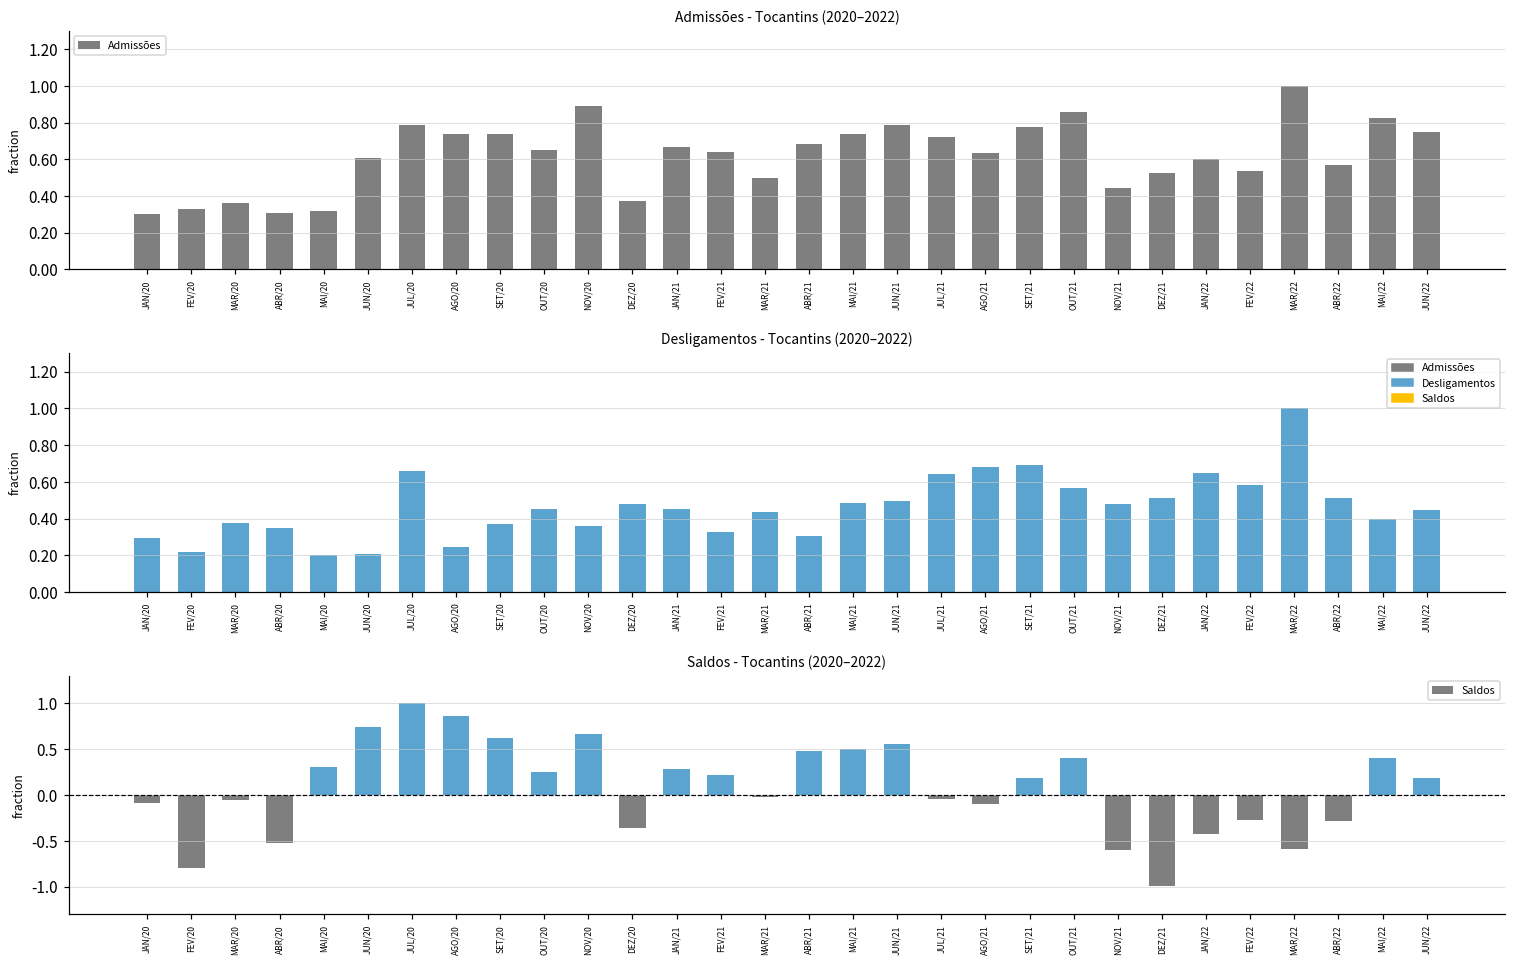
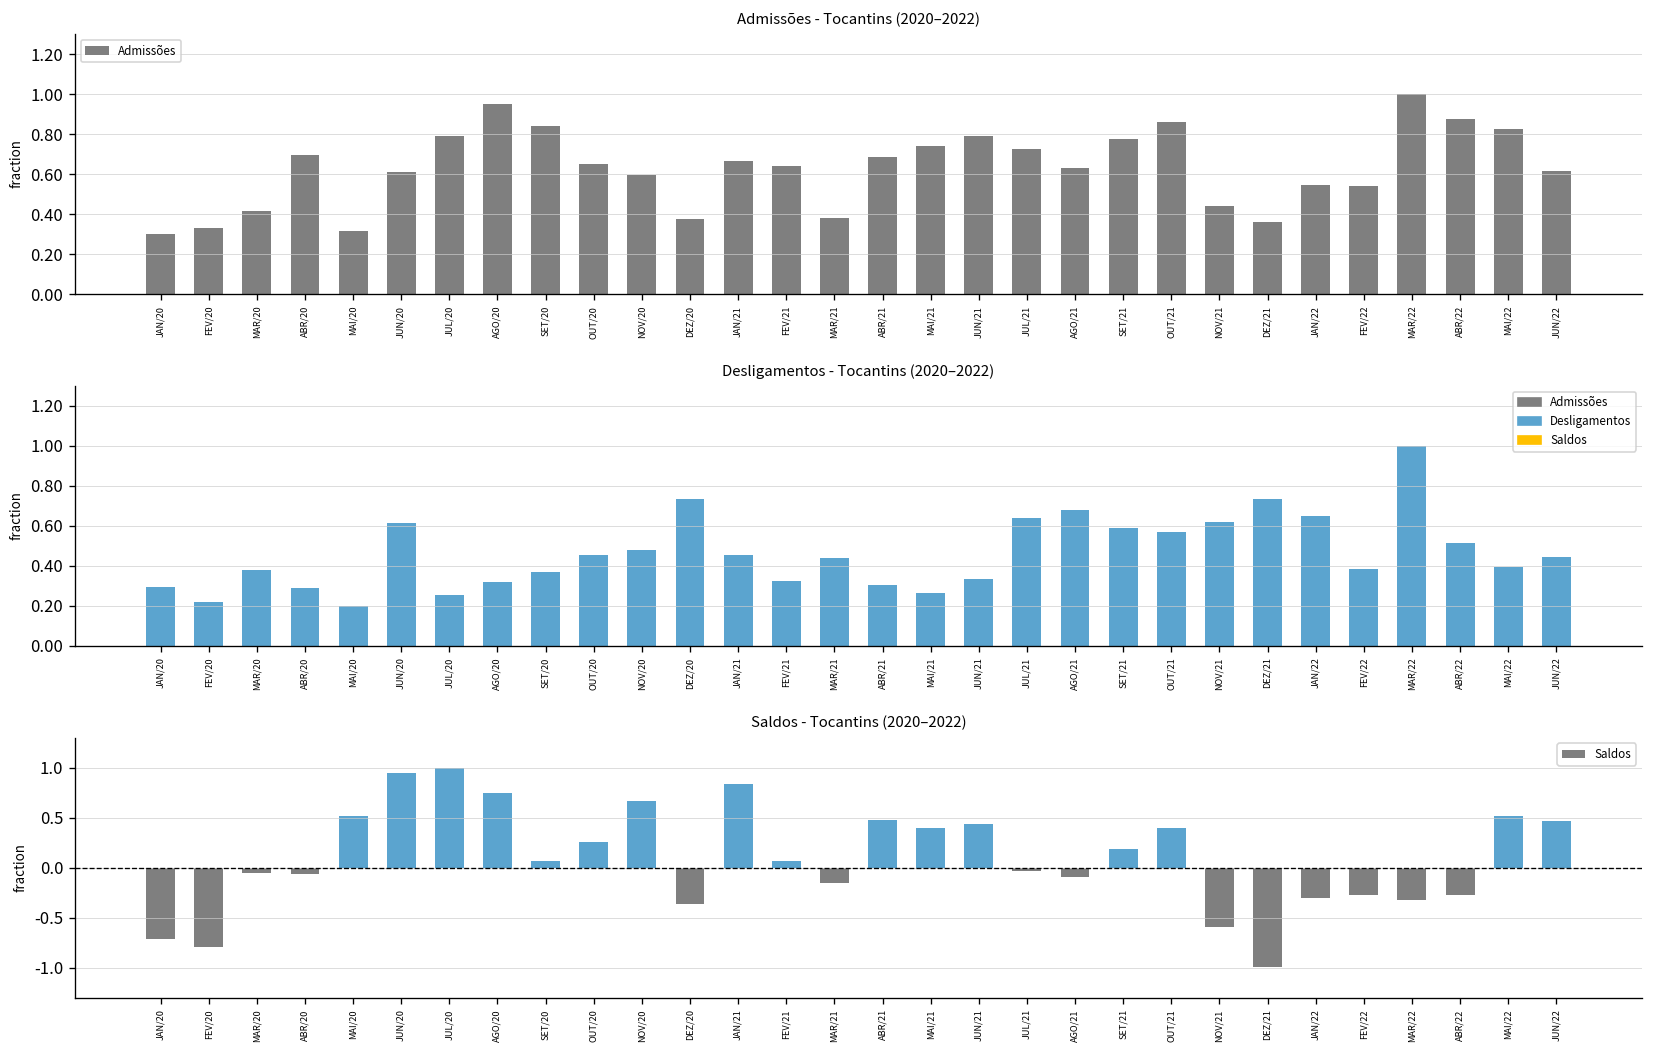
Admissões - Tocantins (2020–2022), MAR/20: 0.36 -> 0.41
Admissões - Tocantins (2020–2022), ABR/20: 0.31 -> 0.70
Admissões - Tocantins (2020–2022), AGO/20: 0.74 -> 0.95
Admissões - Tocantins (2020–2022), SET/20: 0.74 -> 0.84
Admissões - Tocantins (2020–2022), NOV/20: 0.89 -> 0.60
Admissões - Tocantins (2020–2022), MAR/21: 0.50 -> 0.38
Admissões - Tocantins (2020–2022), DEZ/21: 0.53 -> 0.36
Admissões - Tocantins (2020–2022), JAN/22: 0.60 -> 0.55
Admissões - Tocantins (2020–2022), ABR/22: 0.57 -> 0.88
Admissões - Tocantins (2020–2022), JUN/22: 0.75 -> 0.62
Desligamentos - Tocantins (2020–2022), ABR/20: 0.35 -> 0.29
Desligamentos - Tocantins (2020–2022), JUN/20: 0.21 -> 0.61
Desligamentos - Tocantins (2020–2022), JUL/20: 0.66 -> 0.25
Desligamentos - Tocantins (2020–2022), AGO/20: 0.25 -> 0.32
Desligamentos - Tocantins (2020–2022), NOV/20: 0.36 -> 0.48
Desligamentos - Tocantins (2020–2022), DEZ/20: 0.48 -> 0.73
Desligamentos - Tocantins (2020–2022), MAI/21: 0.48 -> 0.26
Desligamentos - Tocantins (2020–2022), JUN/21: 0.49 -> 0.33
Desligamentos - Tocantins (2020–2022), SET/21: 0.69 -> 0.59
Desligamentos - Tocantins (2020–2022), NOV/21: 0.48 -> 0.62
Desligamentos - Tocantins (2020–2022), DEZ/21: 0.51 -> 0.73
Desligamentos - Tocantins (2020–2022), FEV/22: 0.58 -> 0.39
Saldos - Tocantins (2020–2022), JAN/20: -0.1 -> -0.7
Saldos - Tocantins (2020–2022), ABR/20: -0.5 -> -0.1
Saldos - Tocantins (2020–2022), MAI/20: 0.3 -> 0.5
Saldos - Tocantins (2020–2022), JUN/20: 0.7 -> 0.9
Saldos - Tocantins (2020–2022), AGO/20: 0.9 -> 0.7
Saldos - Tocantins (2020–2022), SET/20: 0.6 -> 0.1
Saldos - Tocantins (2020–2022), JAN/21: 0.3 -> 0.8
Saldos - Tocantins (2020–2022), FEV/21: 0.2 -> 0.1
Saldos - Tocantins (2020–2022), MAR/21: 0.0 -> -0.2
Saldos - Tocantins (2020–2022), MAI/21: 0.5 -> 0.4
Saldos - Tocantins (2020–2022), JUN/21: 0.6 -> 0.4
Saldos - Tocantins (2020–2022), JAN/22: -0.4 -> -0.3
Saldos - Tocantins (2020–2022), MAR/22: -0.6 -> -0.3
Saldos - Tocantins (2020–2022), MAI/22: 0.4 -> 0.5
Saldos - Tocantins (2020–2022), JUN/22: 0.2 -> 0.5
